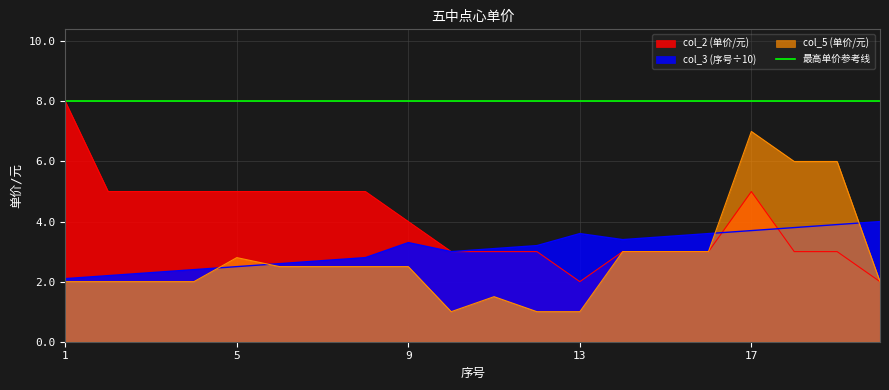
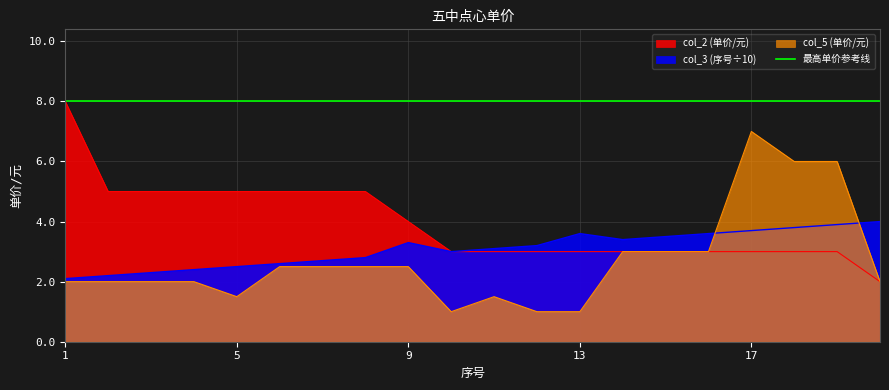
col_5 (单价/元), 5: 2.8 -> 1.5
col_2 (单价/元), 13: 2 -> 3
col_2 (单价/元), 17: 5 -> 3
